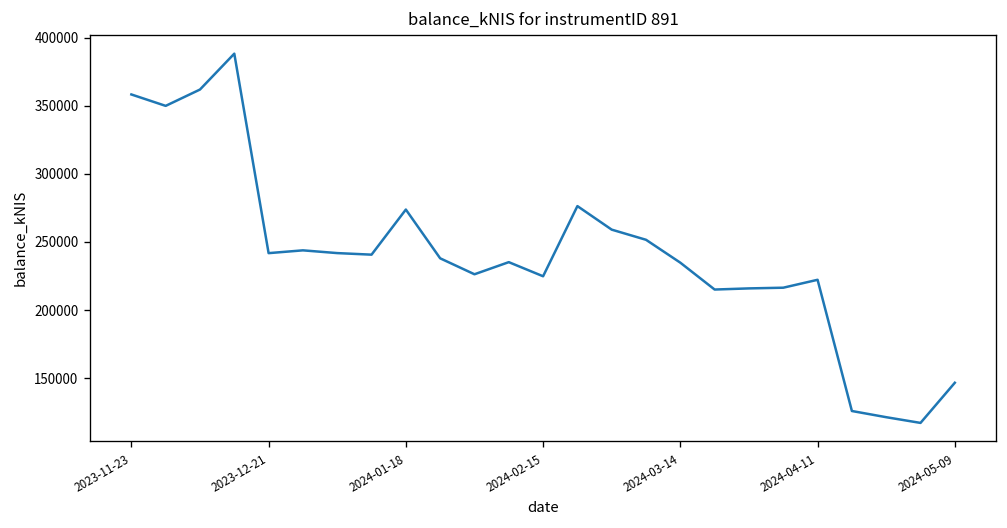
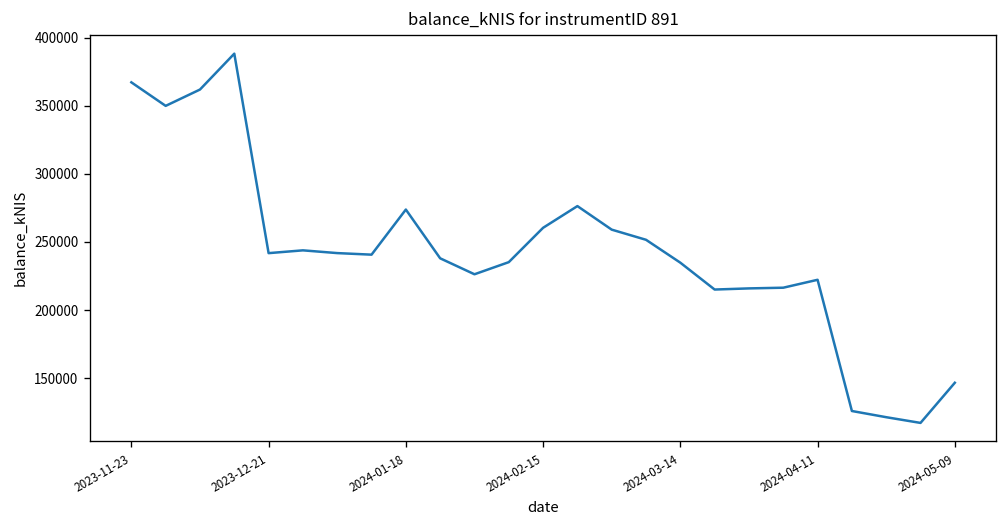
2023-11-23: 358000 -> 367000
2024-02-15: 225000 -> 260000
